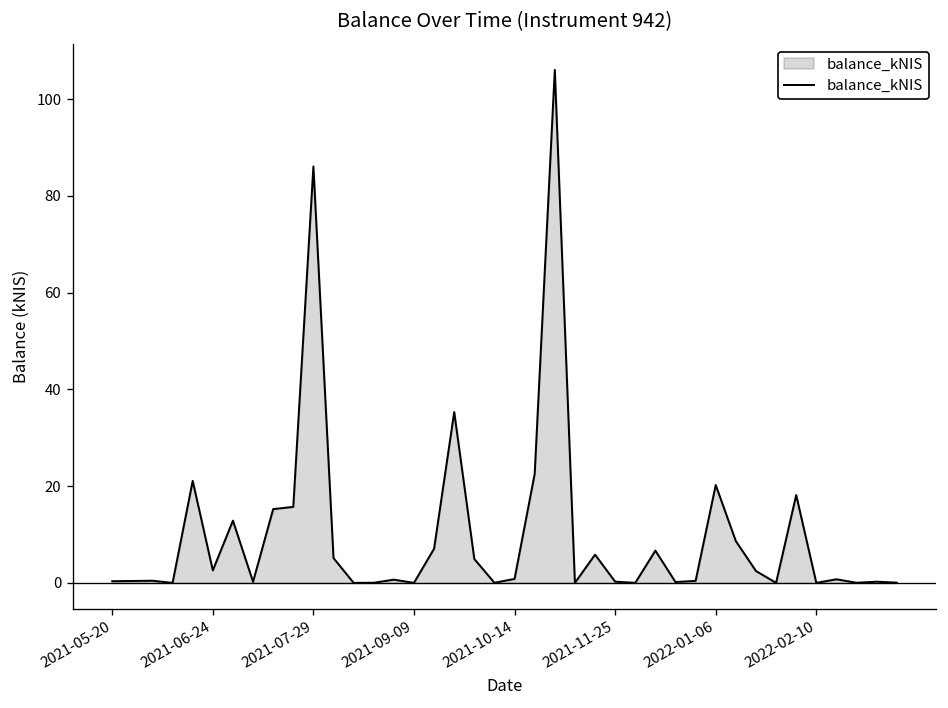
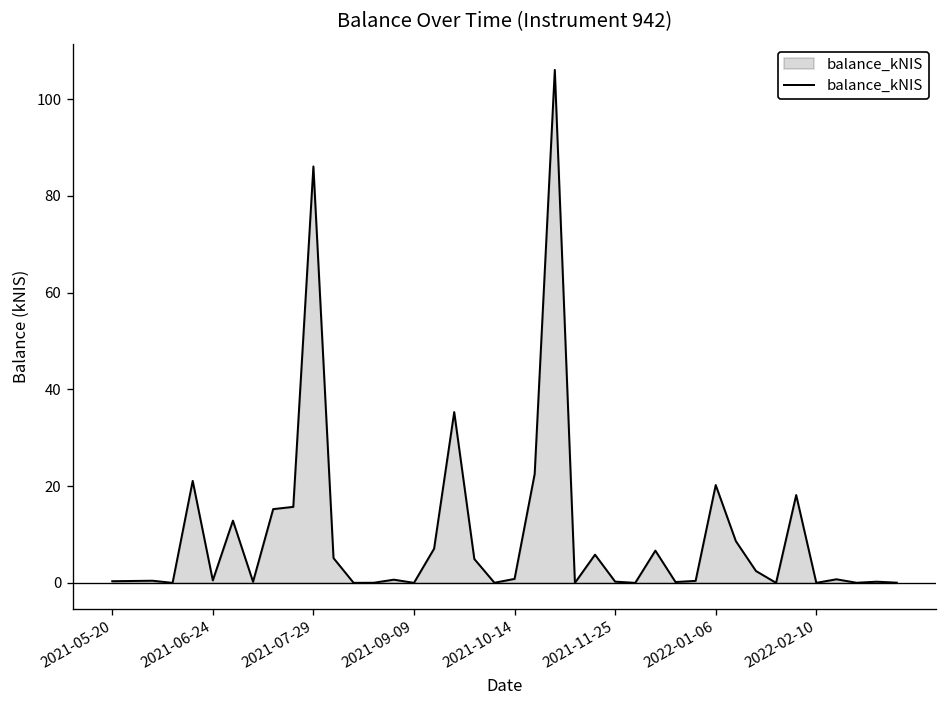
2021-06-24: 3 -> 1
